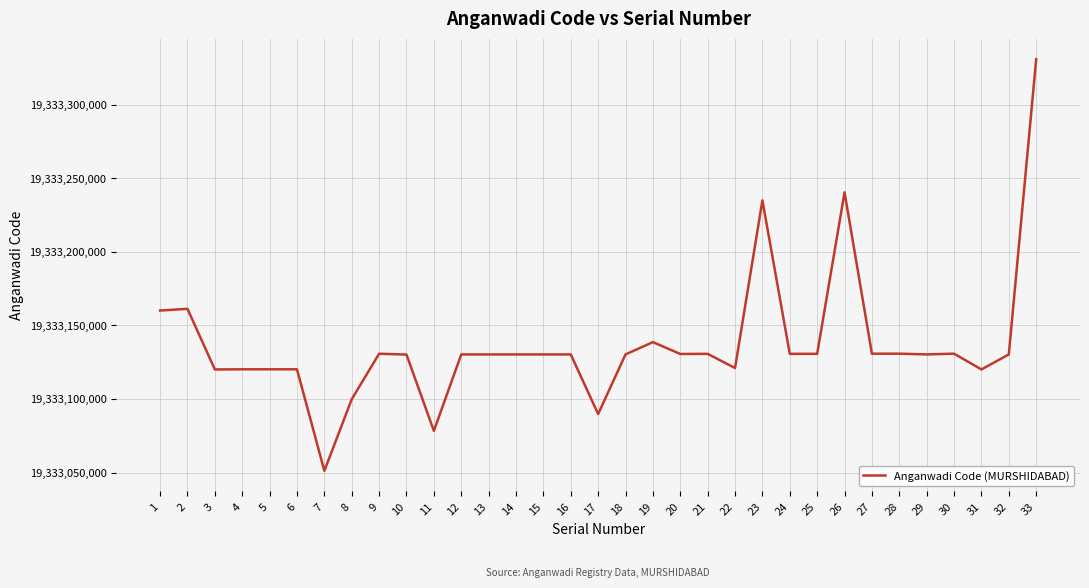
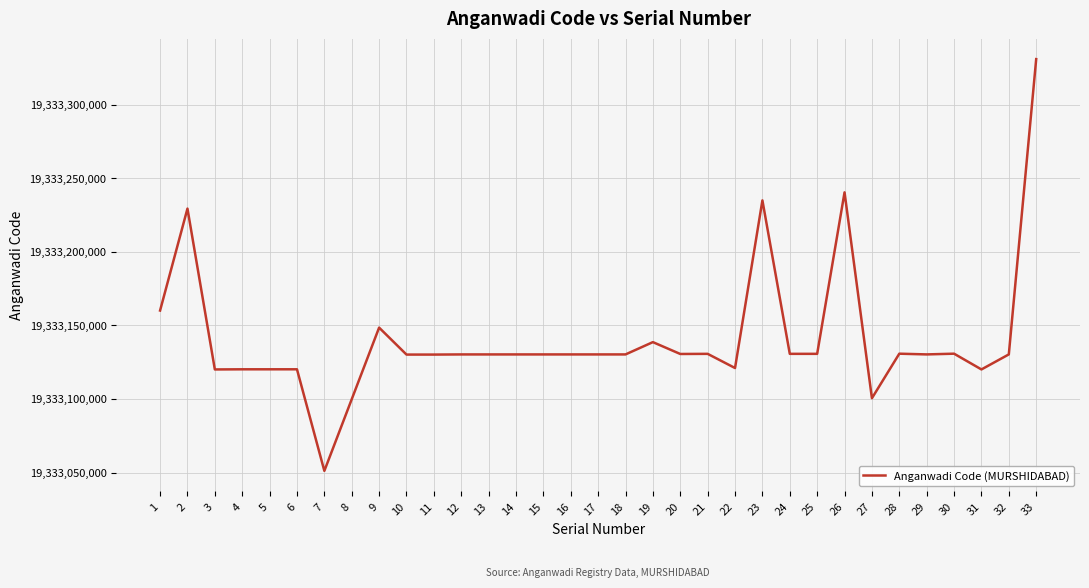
2: 19,333,161,000 -> 19,333,229,000
9: 19,333,131,000 -> 19,333,149,000
11: 19,333,078,000 -> 19,333,130,000
17: 19,333,090,000 -> 19,333,130,000
27: 19,333,131,000 -> 19,333,101,000
